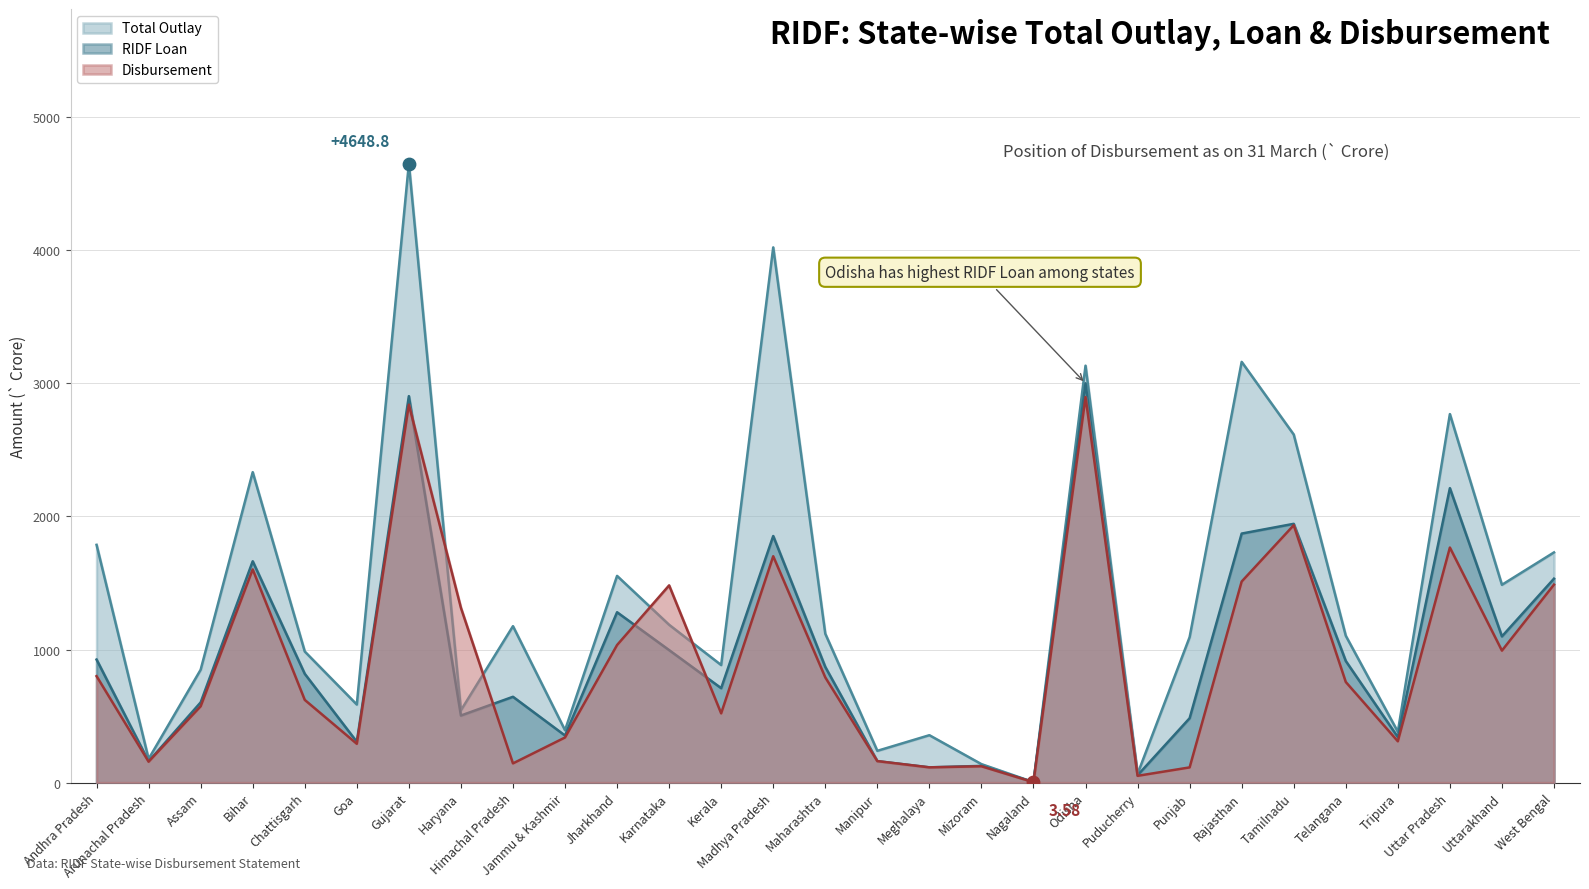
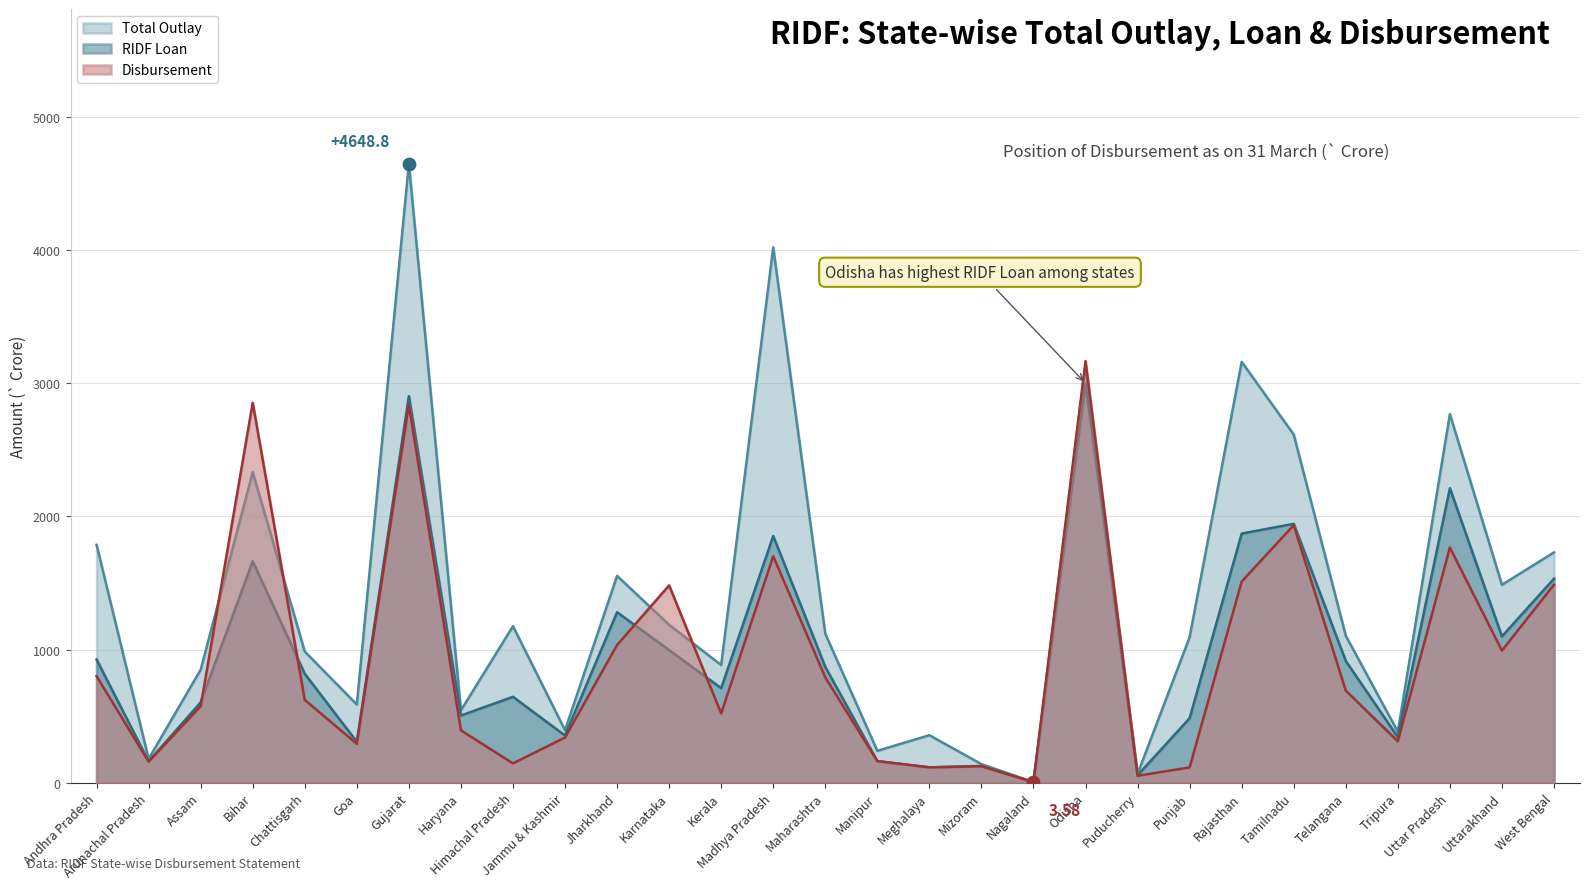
Disbursement, Bihar: 1600 -> 2850
Disbursement, Haryana: 1310 -> 390
Disbursement, Odisha: 2900 -> 3170
Disbursement, Telangana: 760 -> 690
